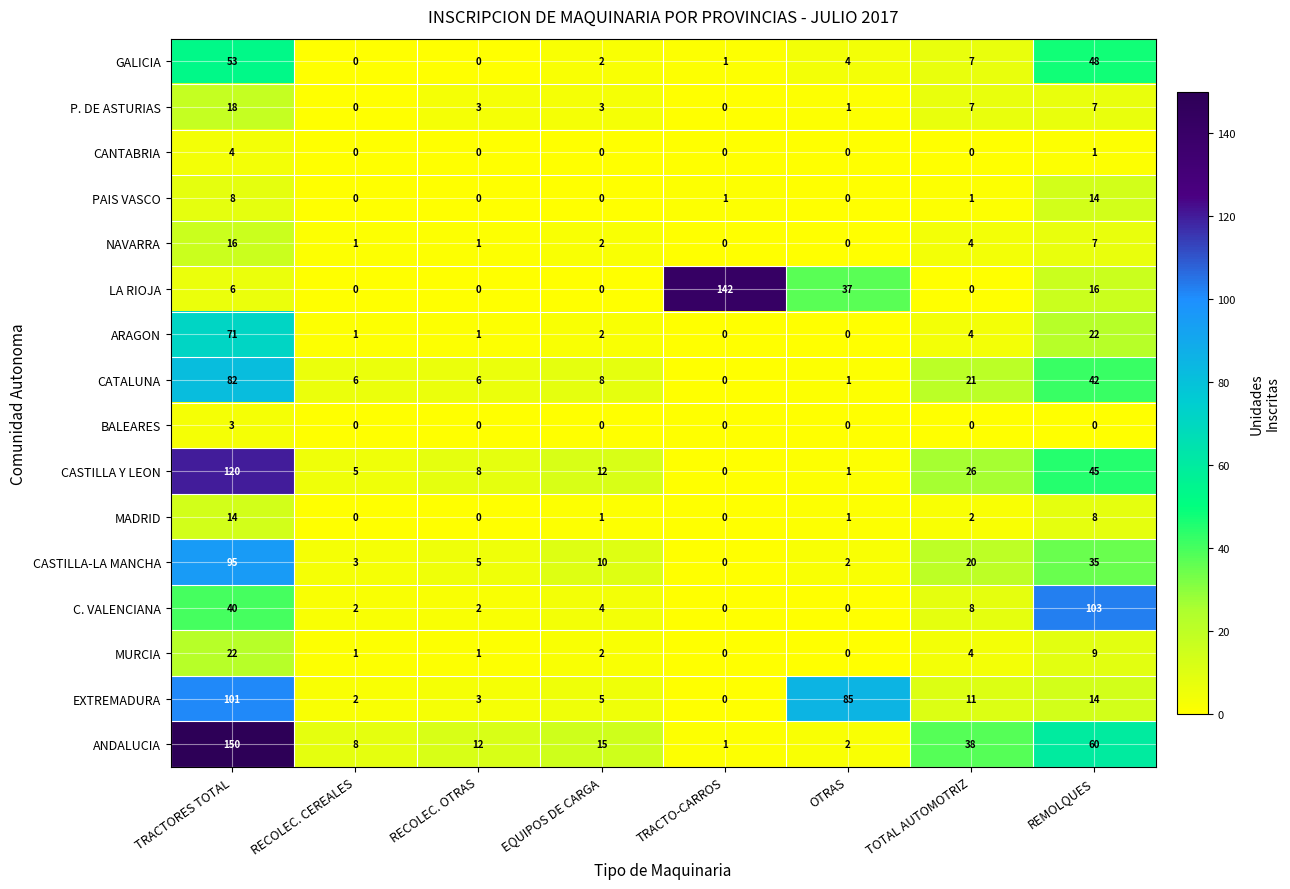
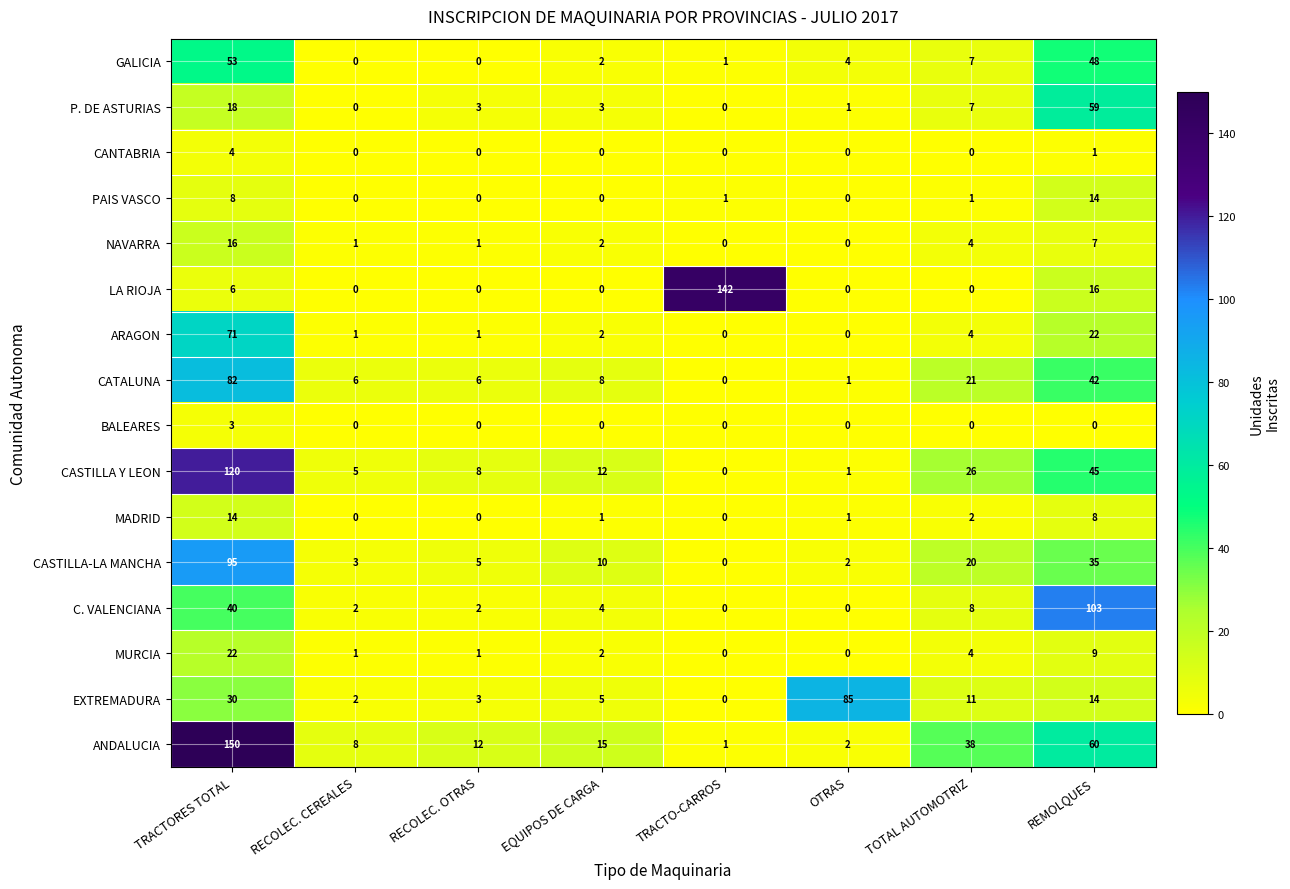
P. DE ASTURIAS, REMOLQUES: 7 -> 59
LA RIOJA, OTRAS: 37 -> 0
EXTREMADURA, TRACTORES TOTAL: 101 -> 30
